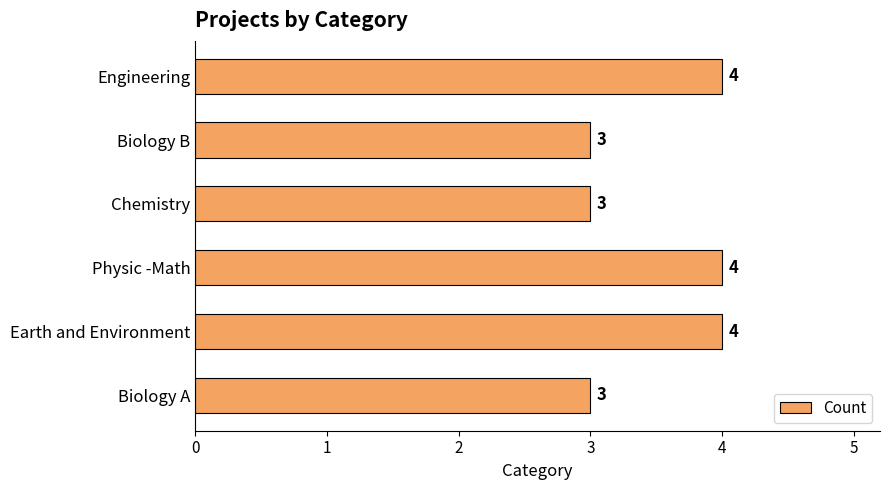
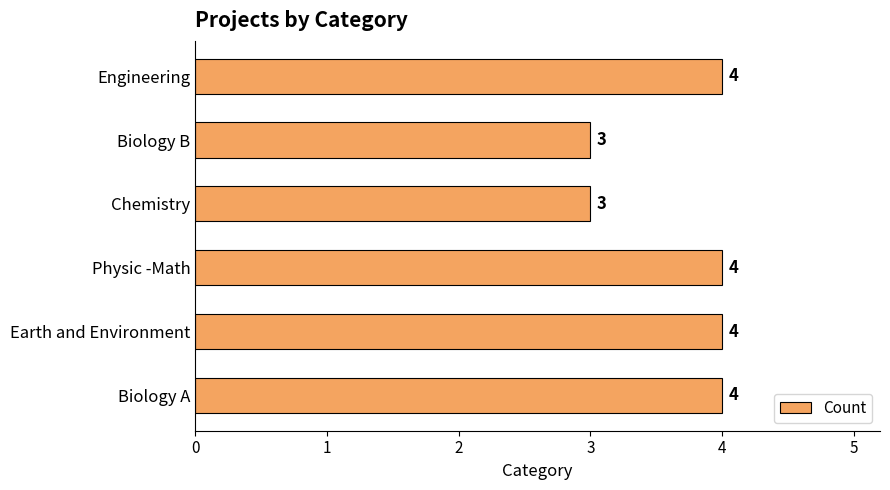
Biology A: 3 -> 4
